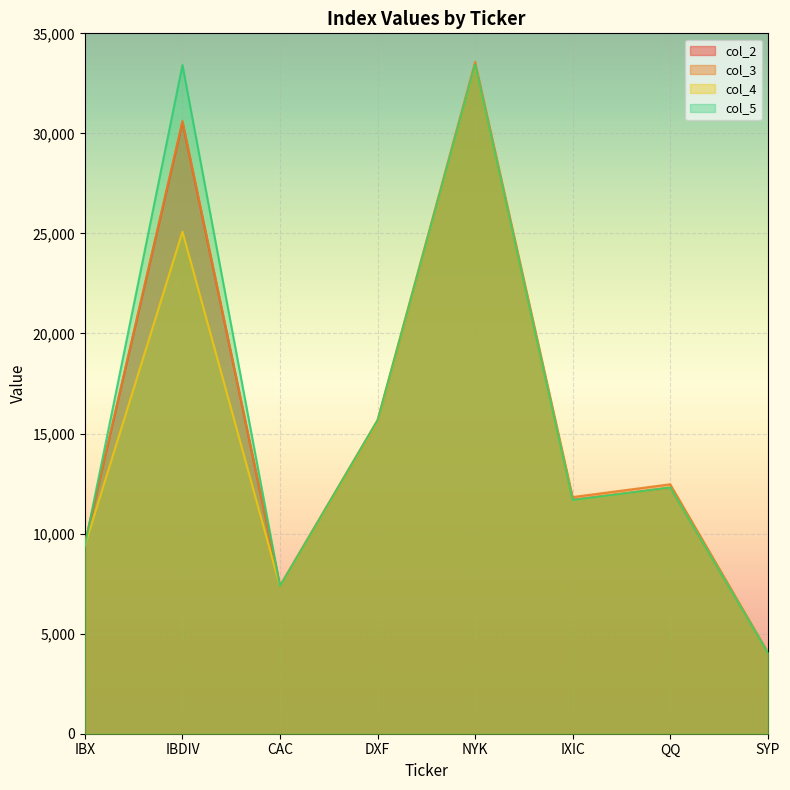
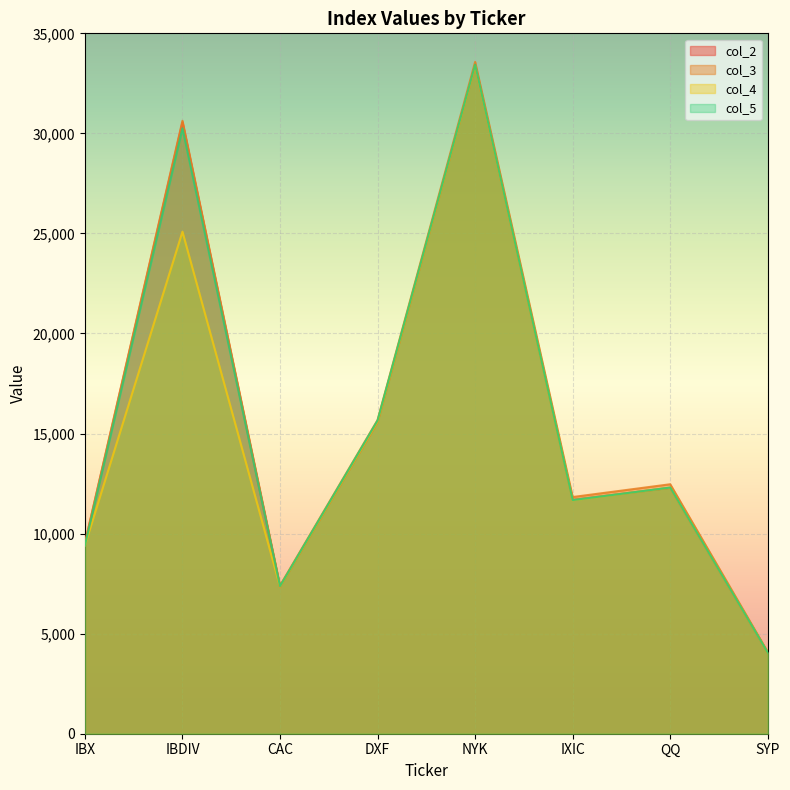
col_5, IBDIV: 33,400 -> 30,300
